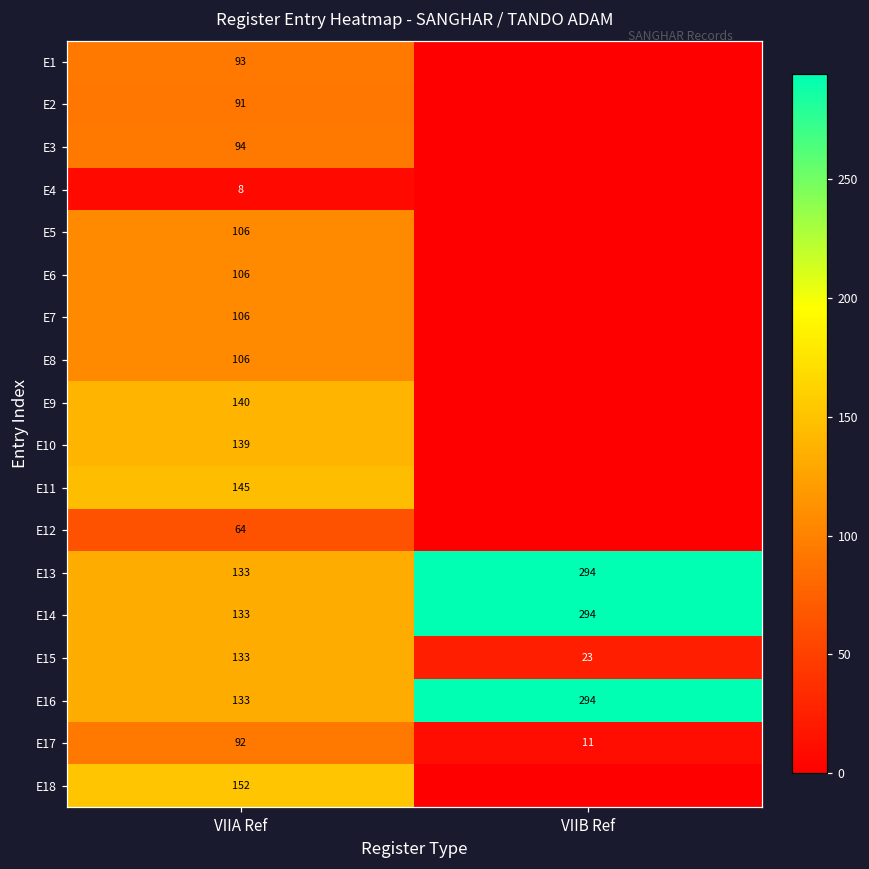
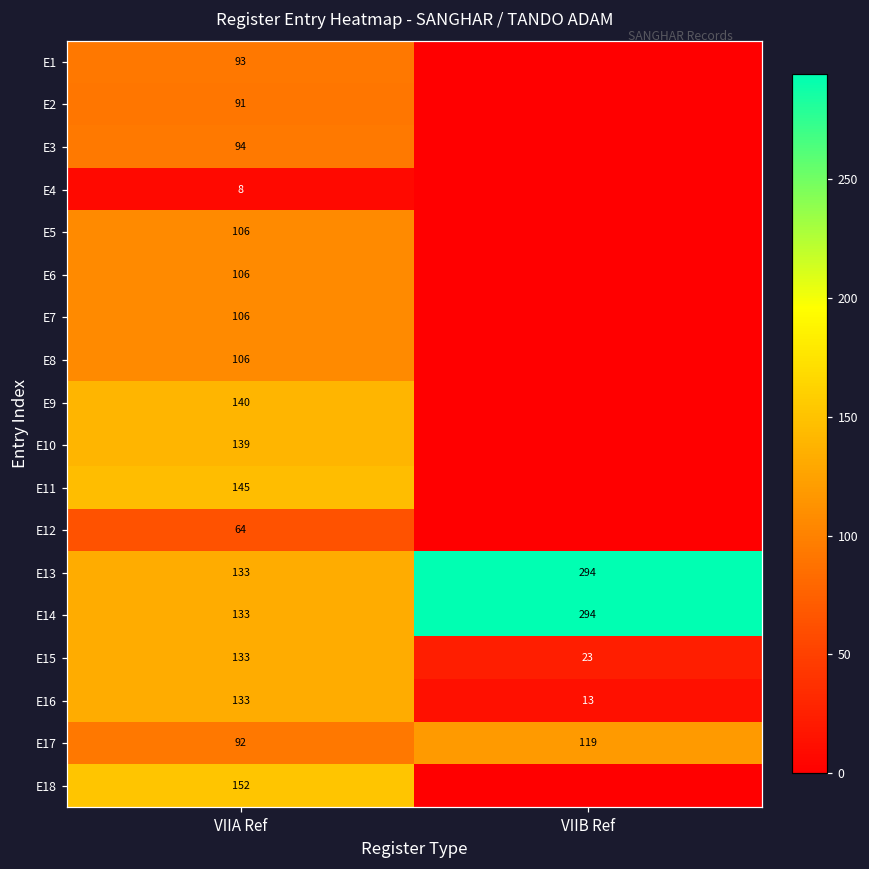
E16, VIIB Ref: 294 -> 13
E17, VIIB Ref: 11 -> 119
